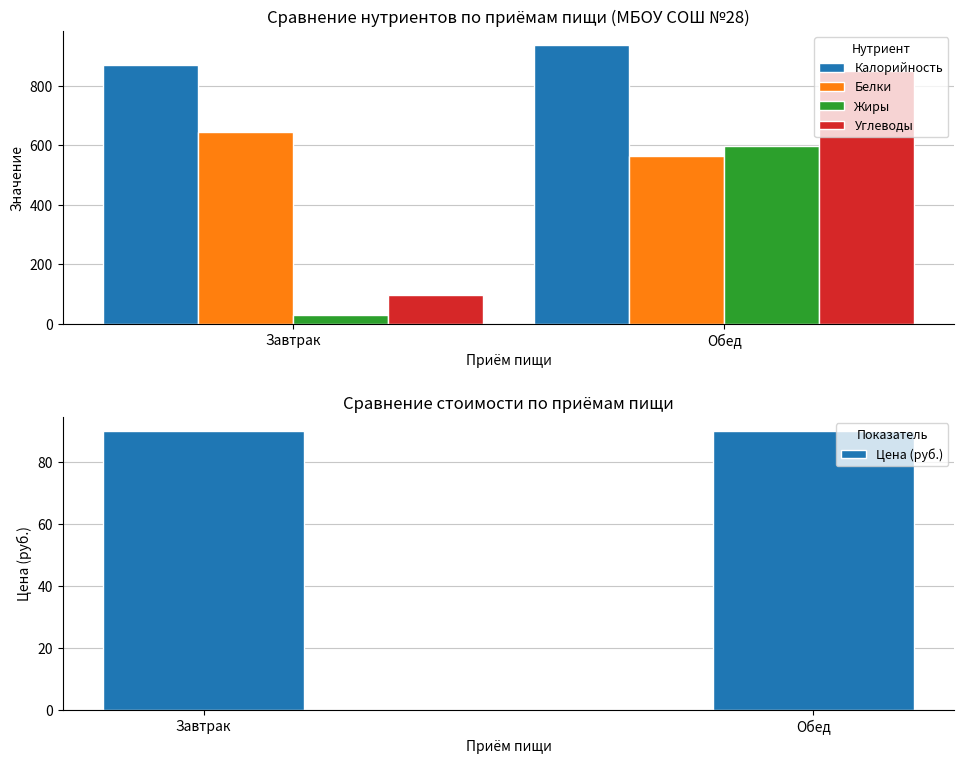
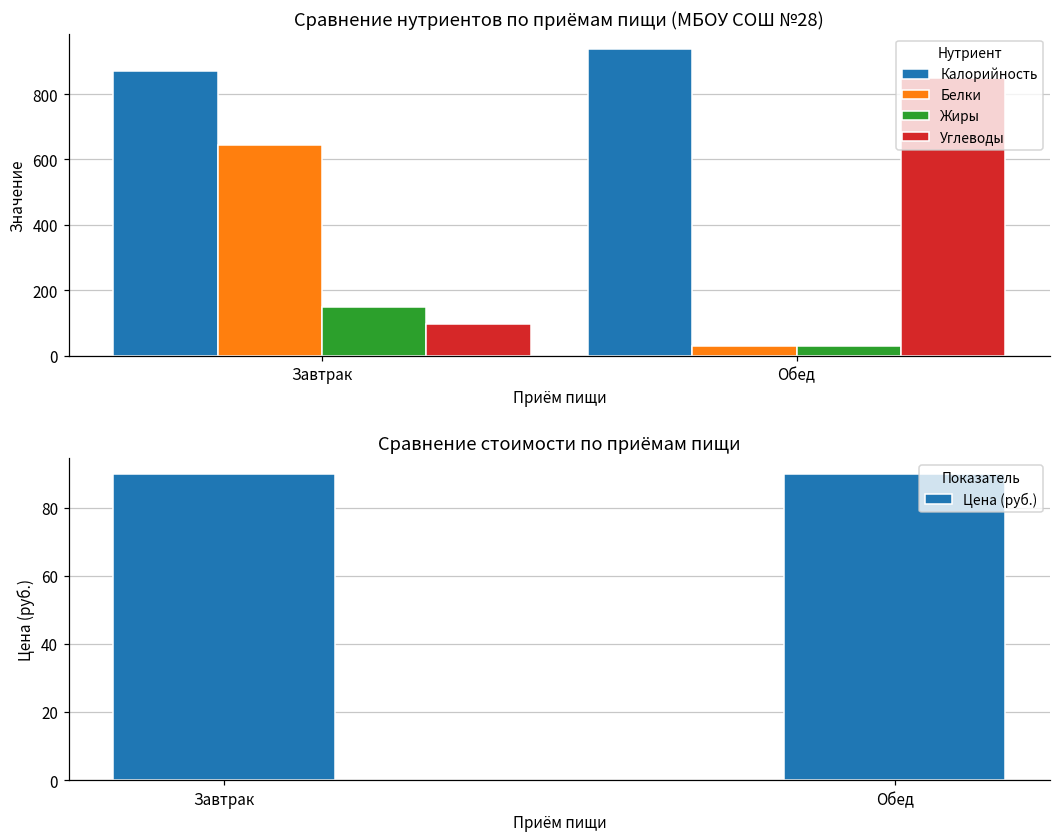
Сравнение нутриентов по приёмам пищи (МБОУ СОШ №28), Жиры, Завтрак: 30 -> 150
Сравнение нутриентов по приёмам пищи (МБОУ СОШ №28), Белки, Обед: 570 -> 30
Сравнение нутриентов по приёмам пищи (МБОУ СОШ №28), Жиры, Обед: 600 -> 30
